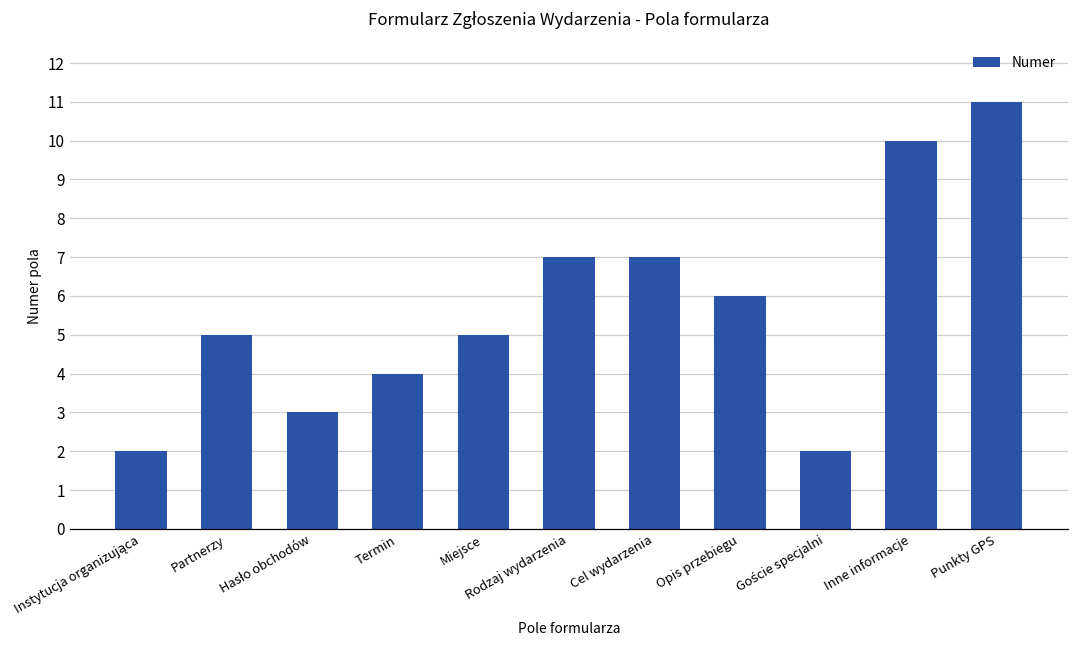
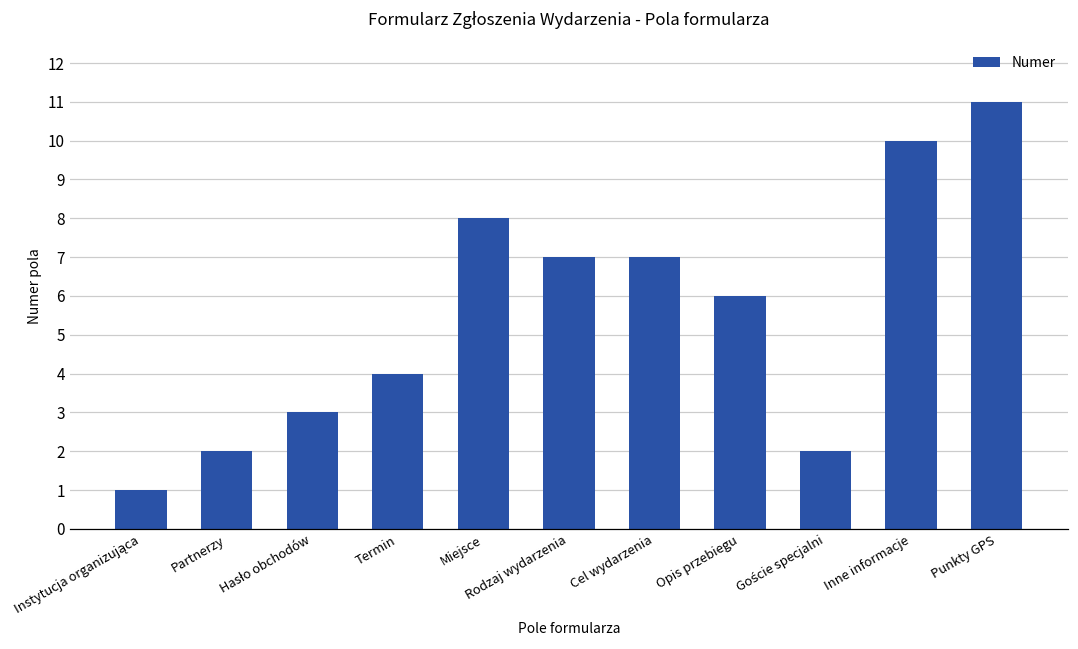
Instytucja organizująca: 2 -> 1
Partnerzy: 5 -> 2
Miejsce: 5 -> 8
